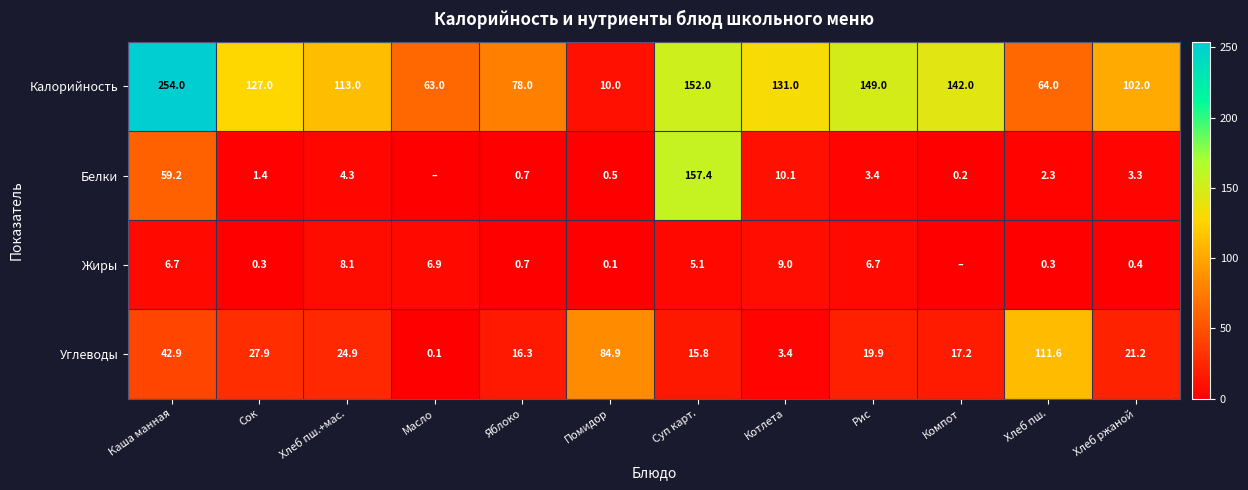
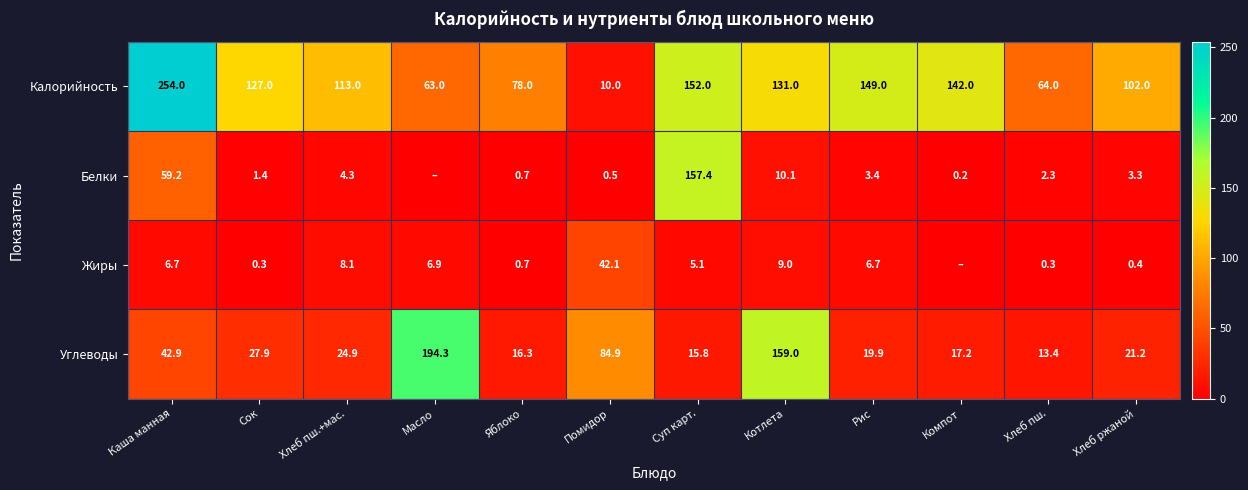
Жиры, Помидор: 0.1 -> 42.1
Углеводы, Масло: 0.1 -> 194.3
Углеводы, Котлета: 3.4 -> 159.0
Углеводы, Хлеб пш.: 111.6 -> 13.4
